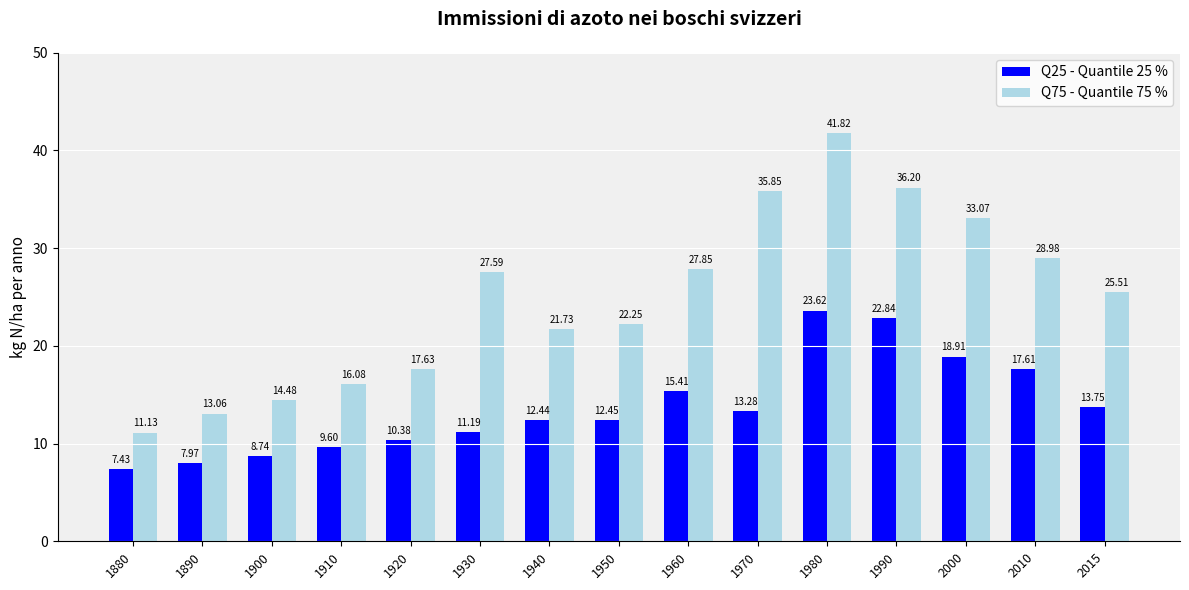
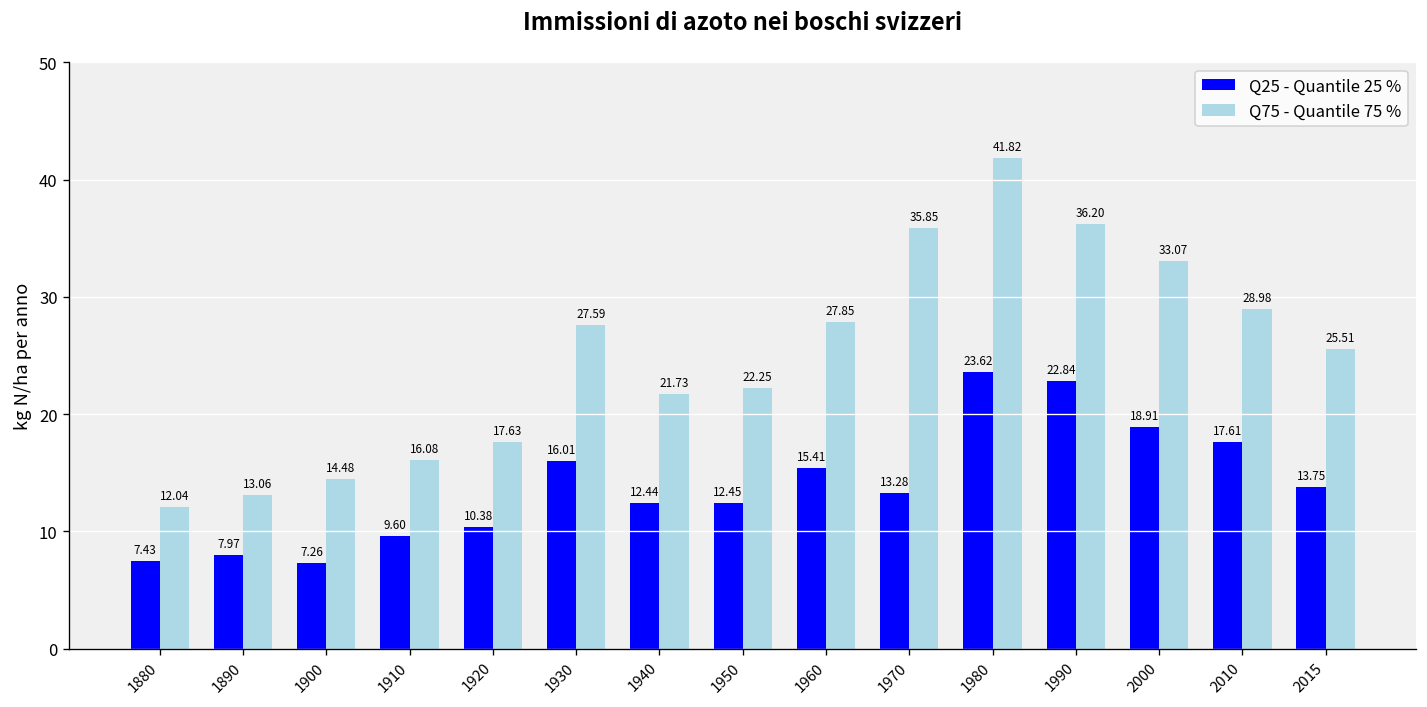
Q75 - Quantile 75 %, 1880: 11.13 -> 12.04
Q25 - Quantile 25 %, 1900: 8.74 -> 7.26
Q25 - Quantile 25 %, 1930: 11.19 -> 16.01
